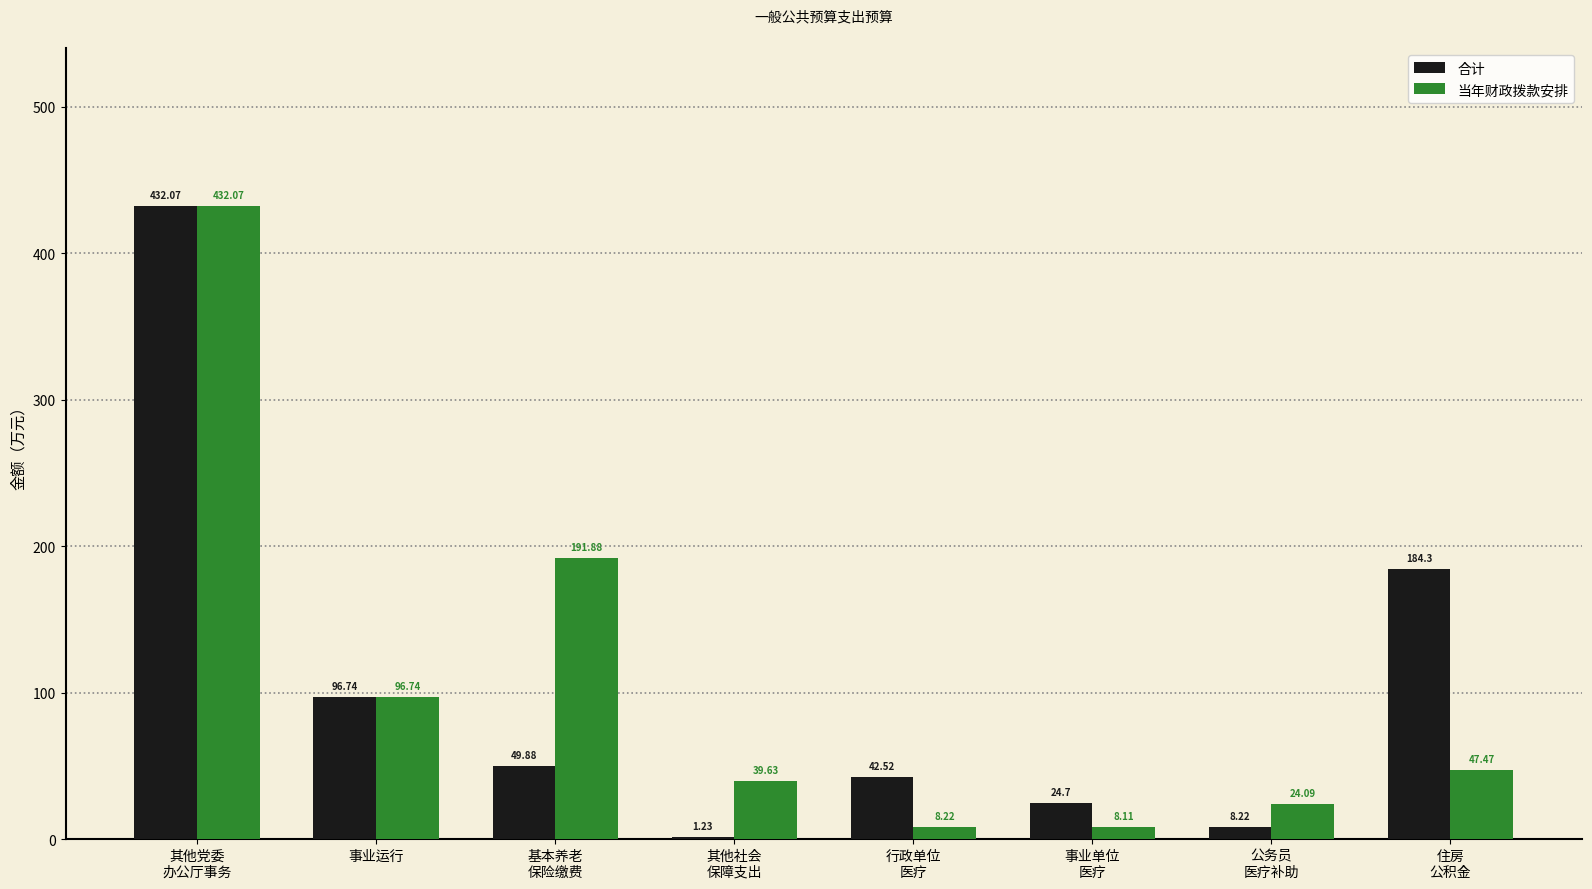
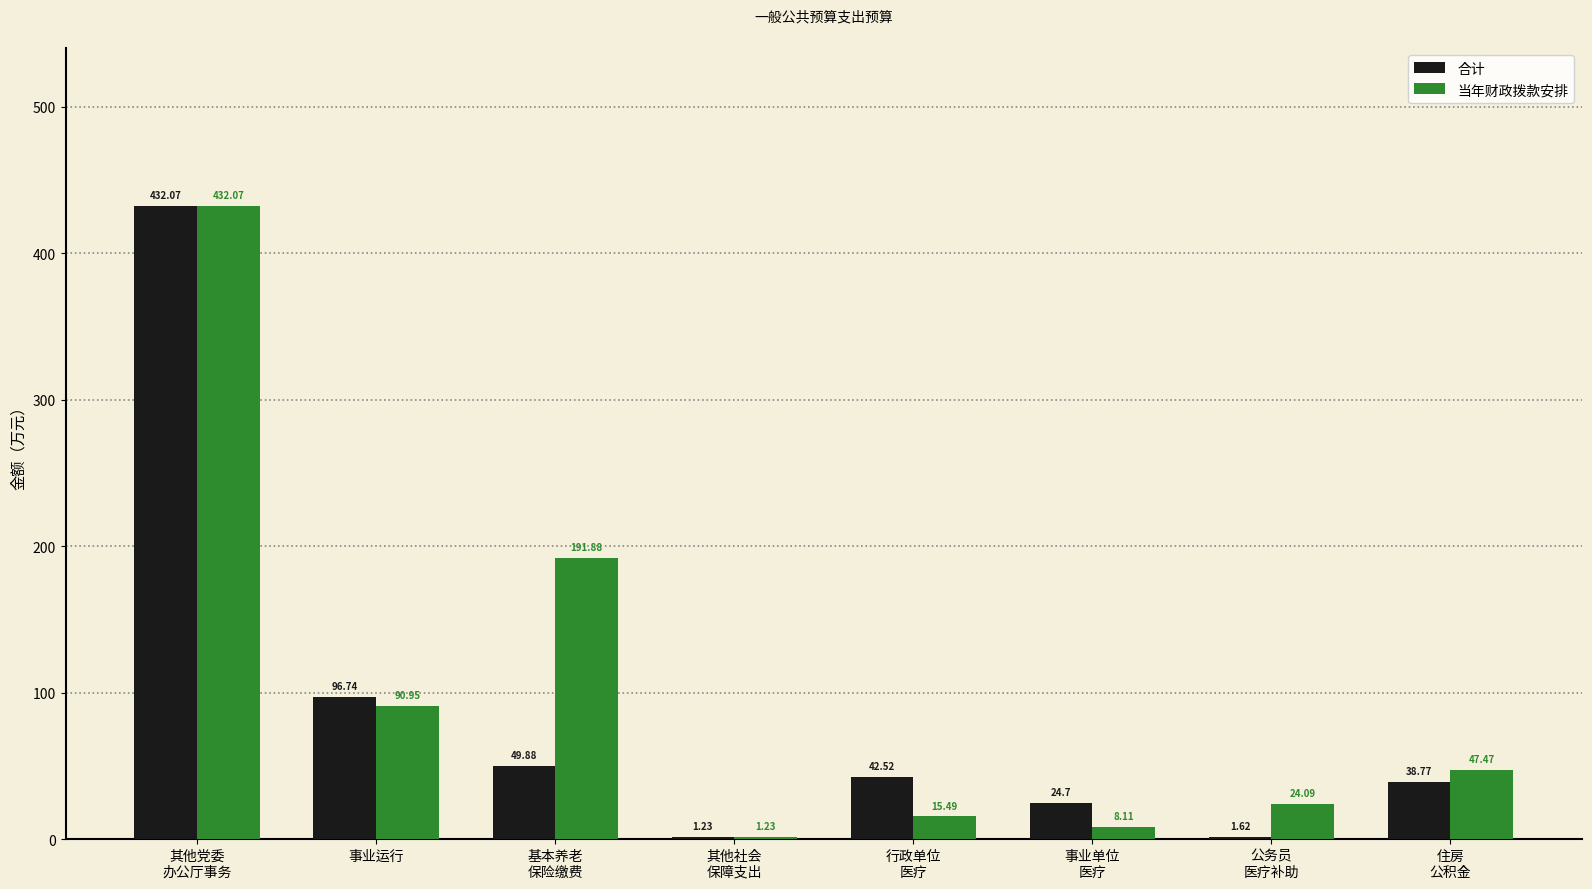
当年财政拨款安排, 事业运行: 96.74 -> 90.95
当年财政拨款安排, 其他社会 保障支出: 39.63 -> 1.23
当年财政拨款安排, 行政单位 医疗: 8.22 -> 15.49
合计, 公务员 医疗补助: 8.22 -> 1.62
合计, 住房 公积金: 184.3 -> 38.77
